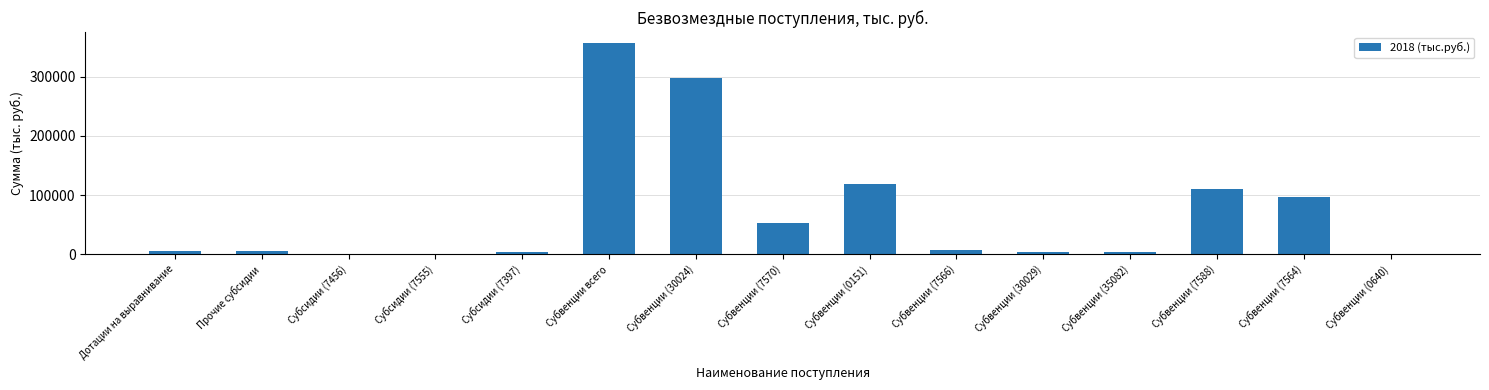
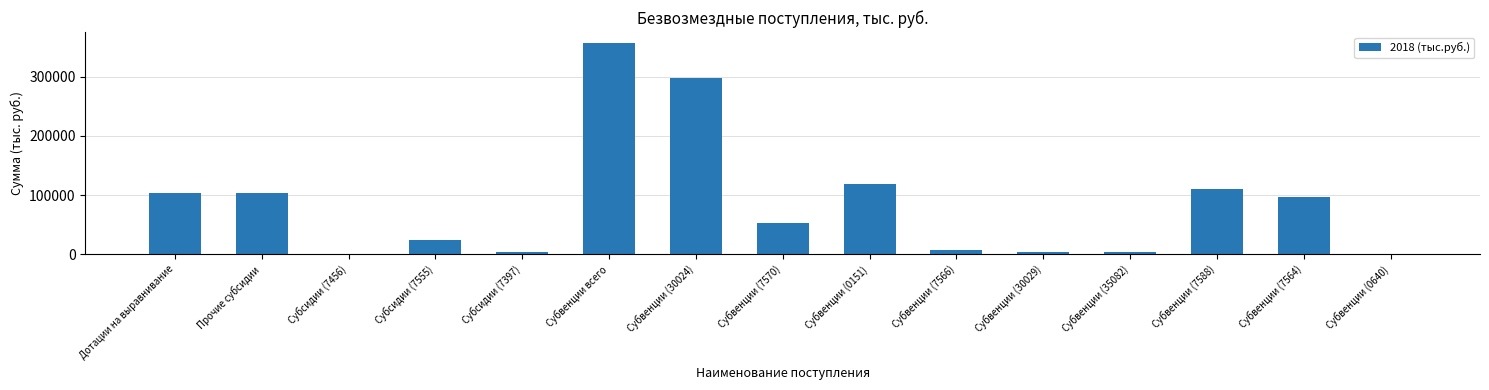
Дотации на выравнивание: 0 -> 100000
Прочие субсидии: 10000 -> 100000
Субсидии (7555): 0 -> 20000
